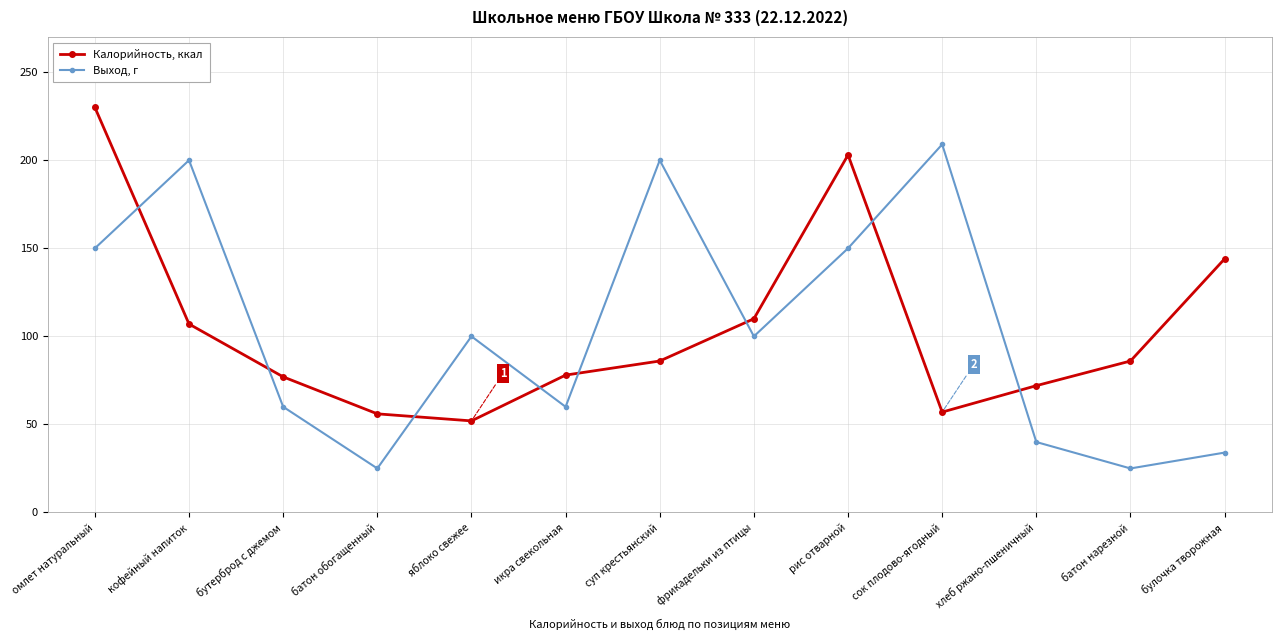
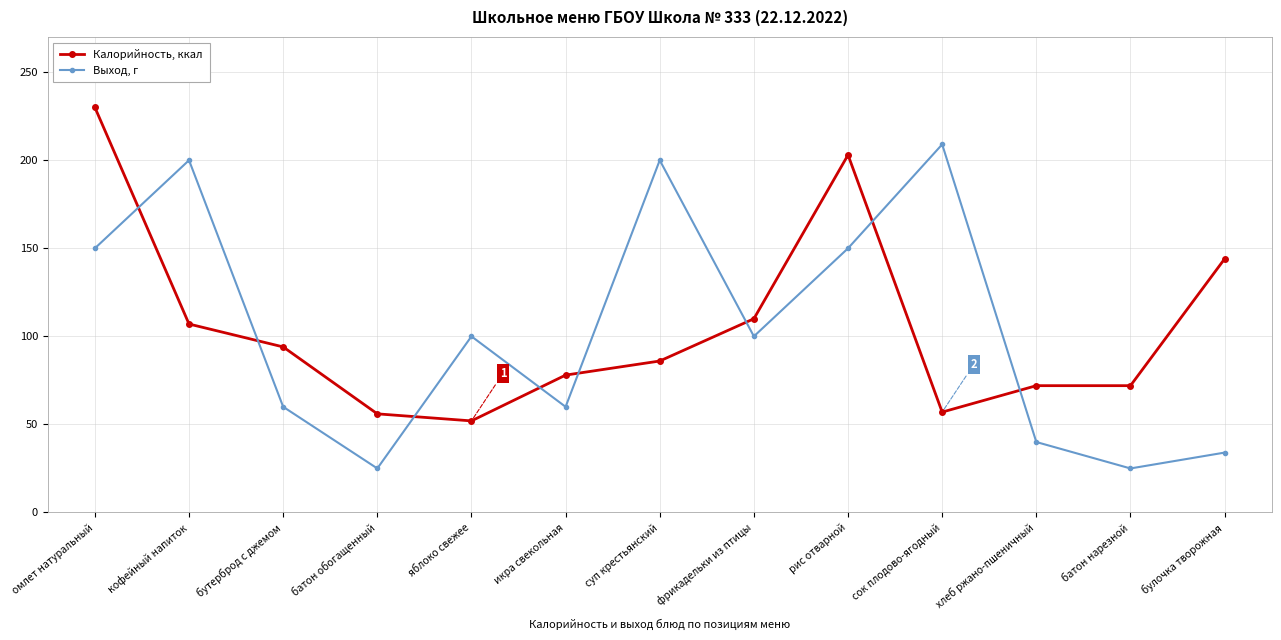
Калорийность, ккал, бутерброд с джемом: 77 -> 94
Калорийность, ккал, батон нарезной: 86 -> 72
